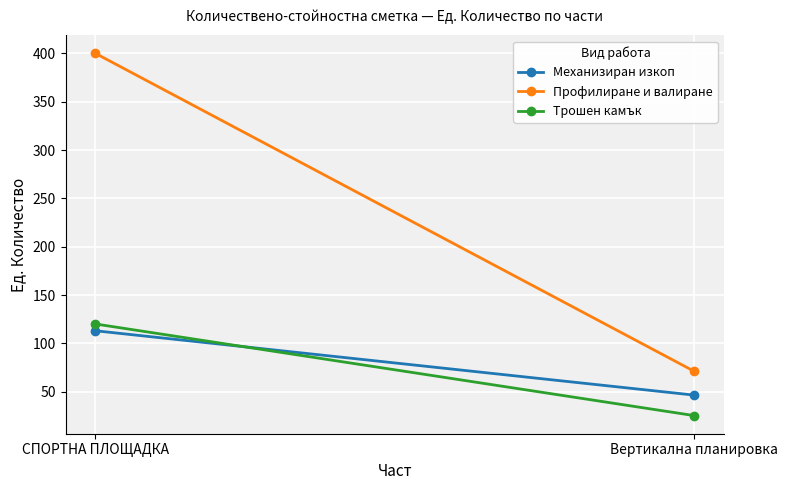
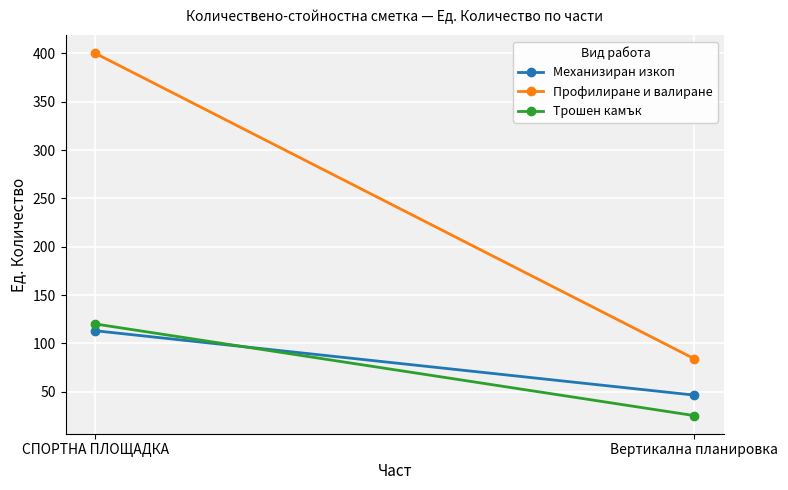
Профилиране и валиране, Вертикална планировка: 70 -> 80
